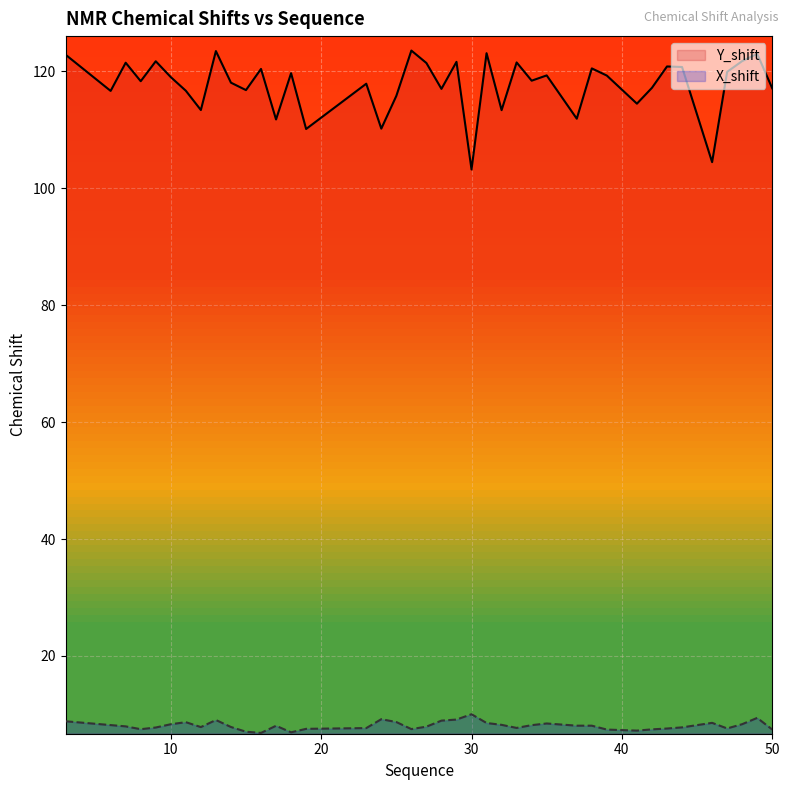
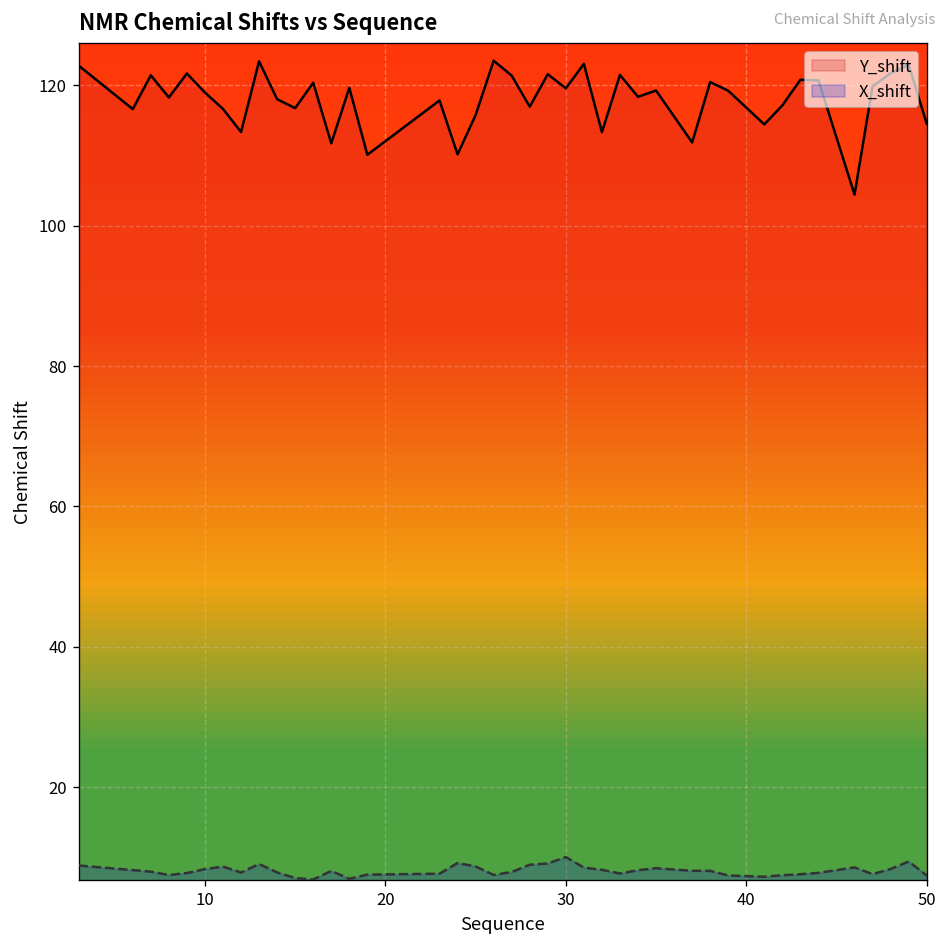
Y_shift, 30: 103 -> 120
Y_shift, 50: 117 -> 115
